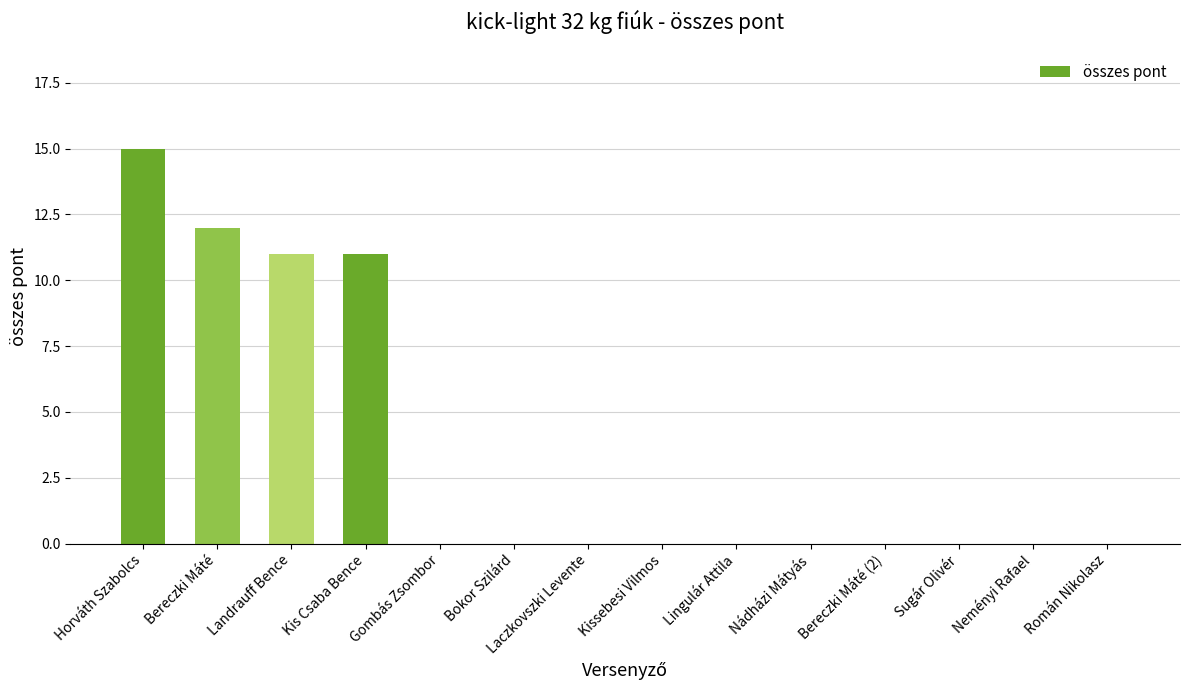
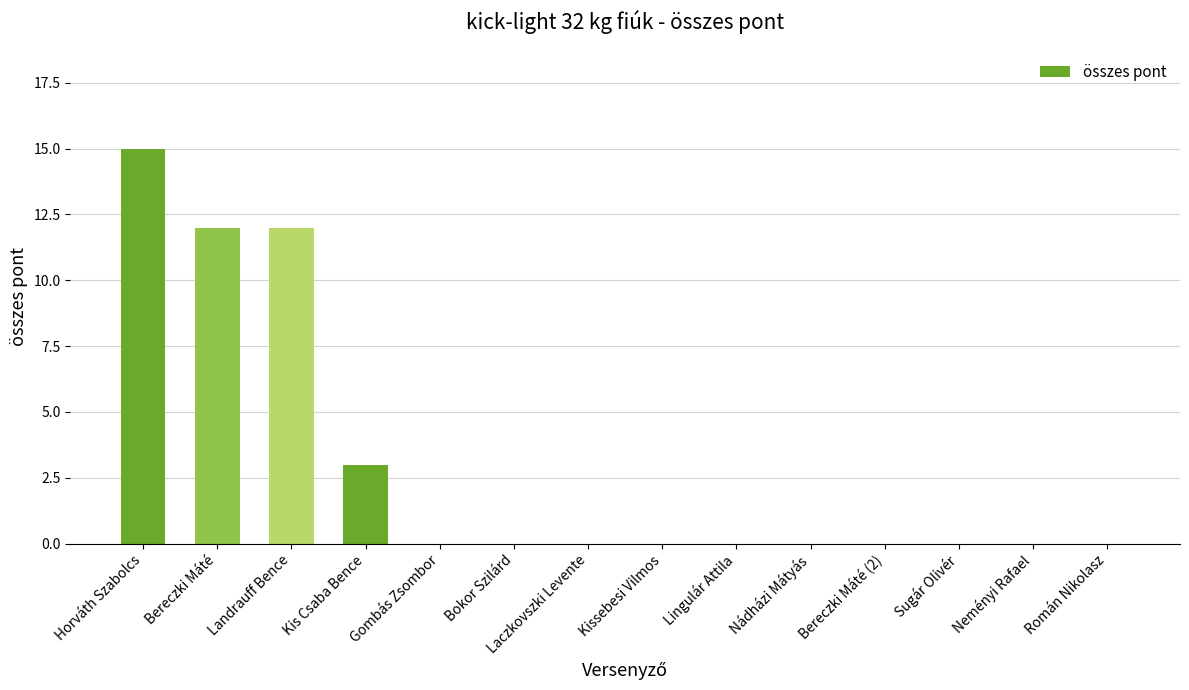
Landrauff Bence: 11 -> 12
Kis Csaba Bence: 11 -> 3
